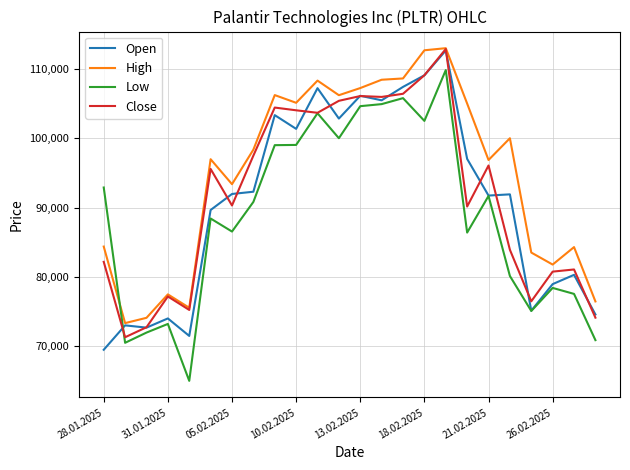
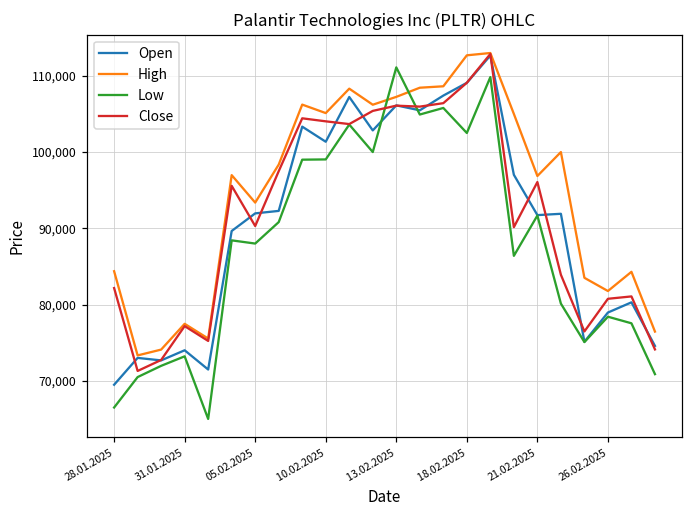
Low, 28.01.2025: 93,000 -> 67,000
Low, 05.02.2025: 87,000 -> 88,000
Low, 13.02.2025: 105,000 -> 111,000
